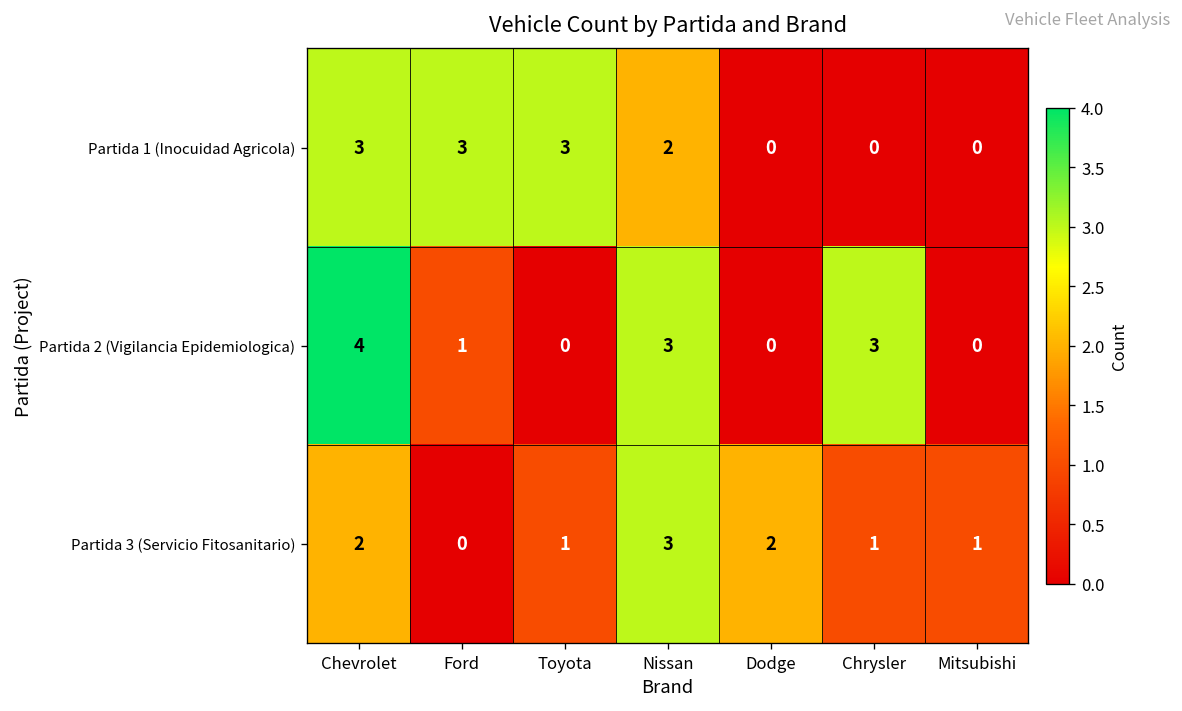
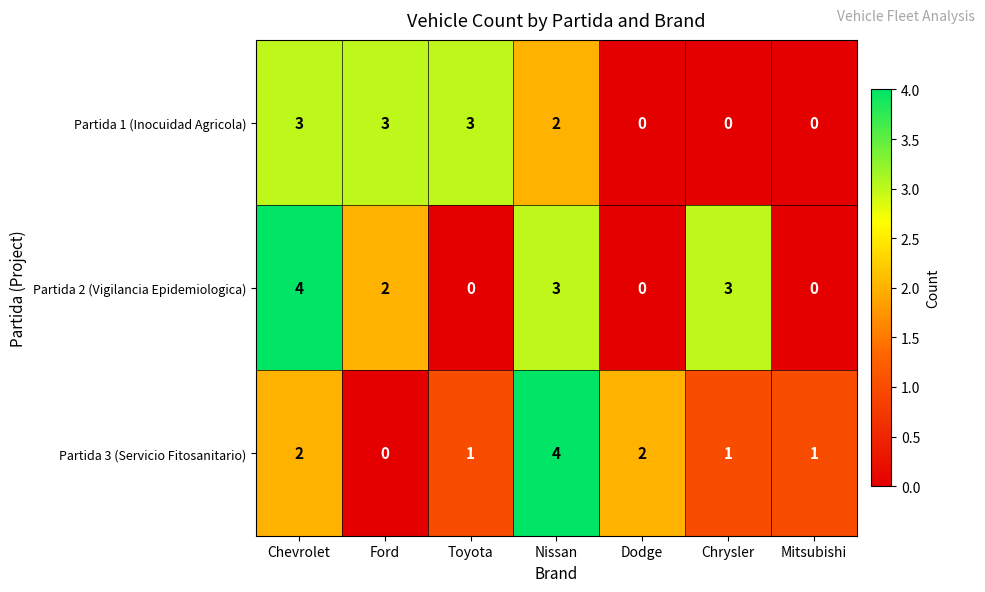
Partida 2 (Vigilancia Epidemiologica), Ford: 1 -> 2
Partida 3 (Servicio Fitosanitario), Nissan: 3 -> 4
